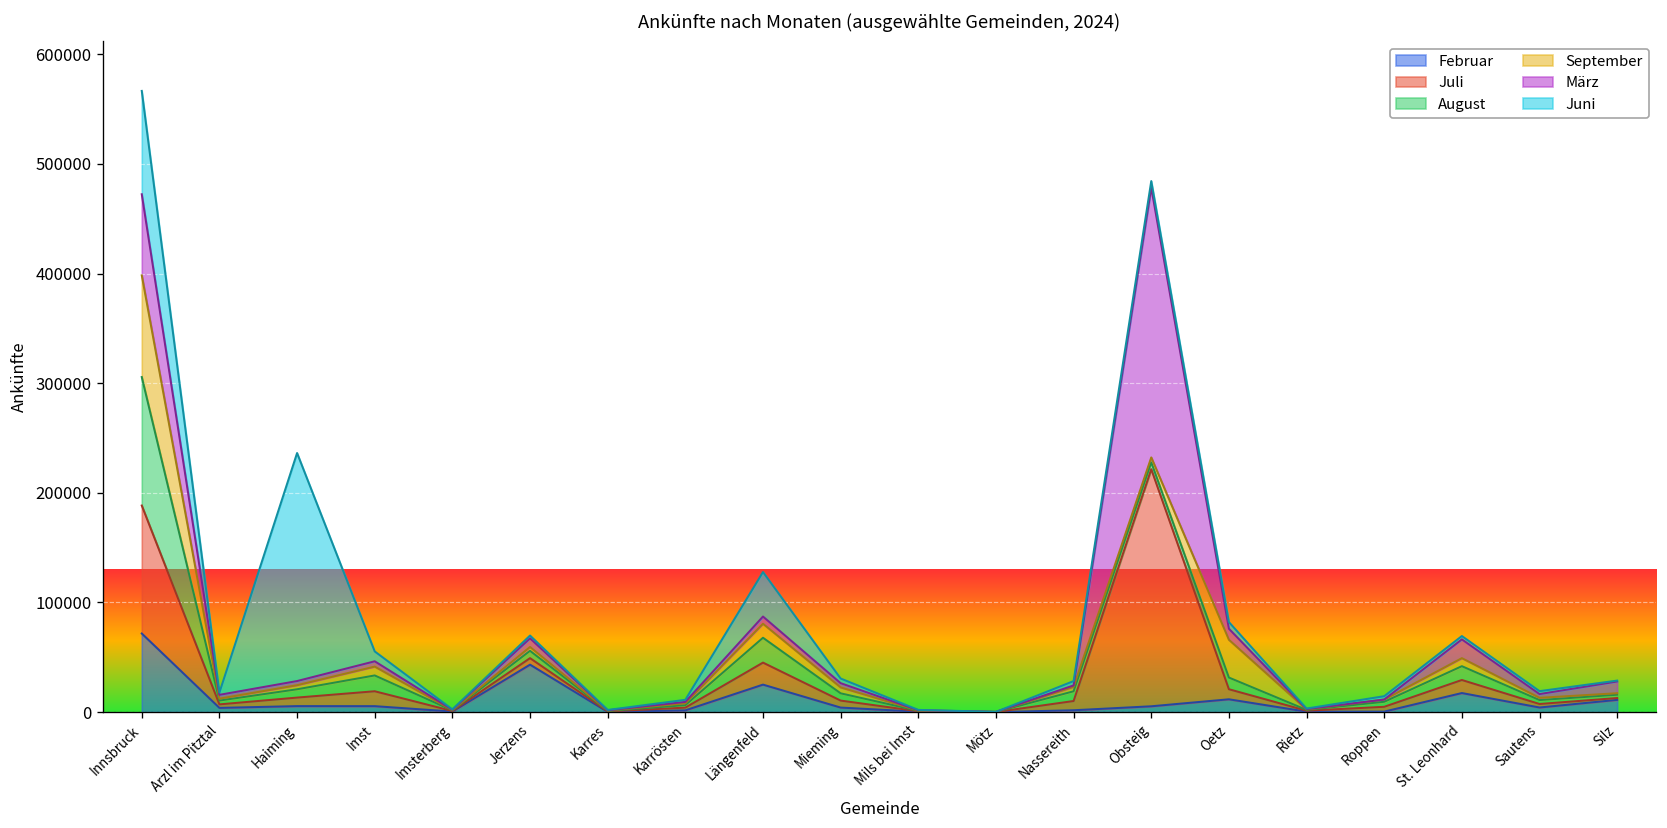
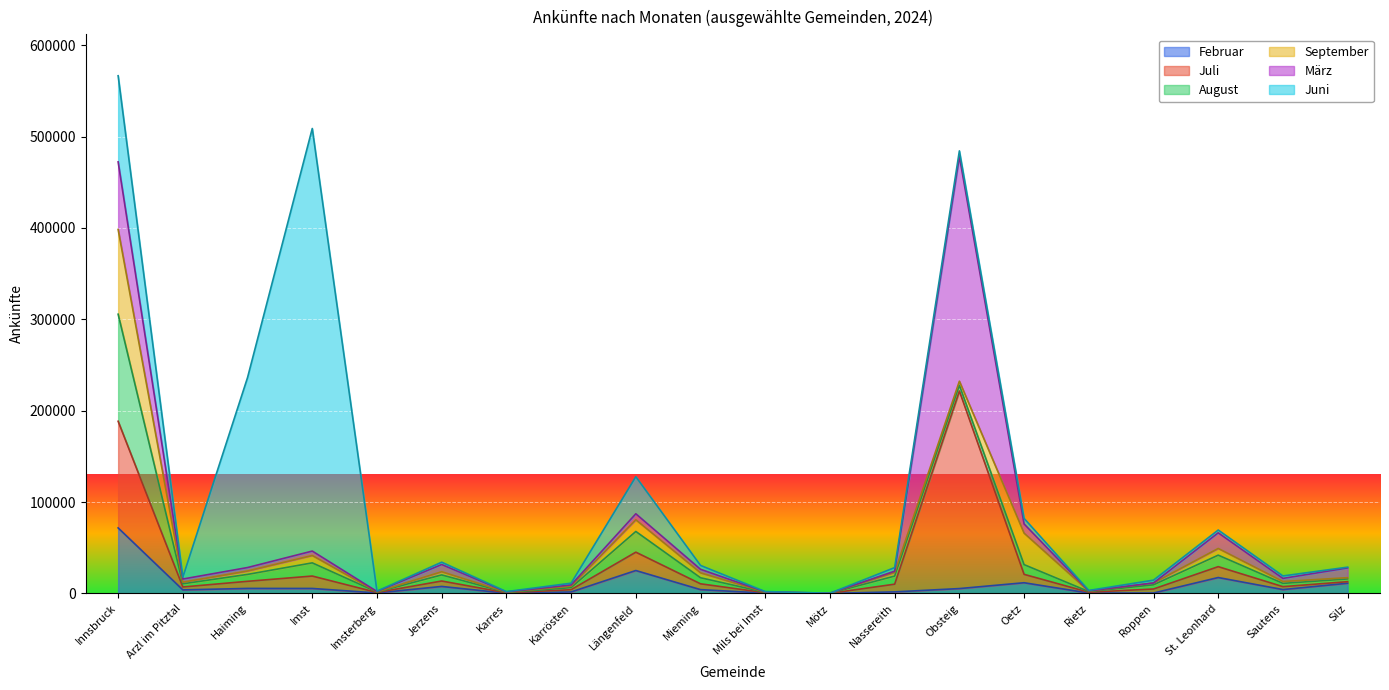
Juni, Imst: 10000 -> 460000
Februar, Jerzens: 40000 -> 10000
